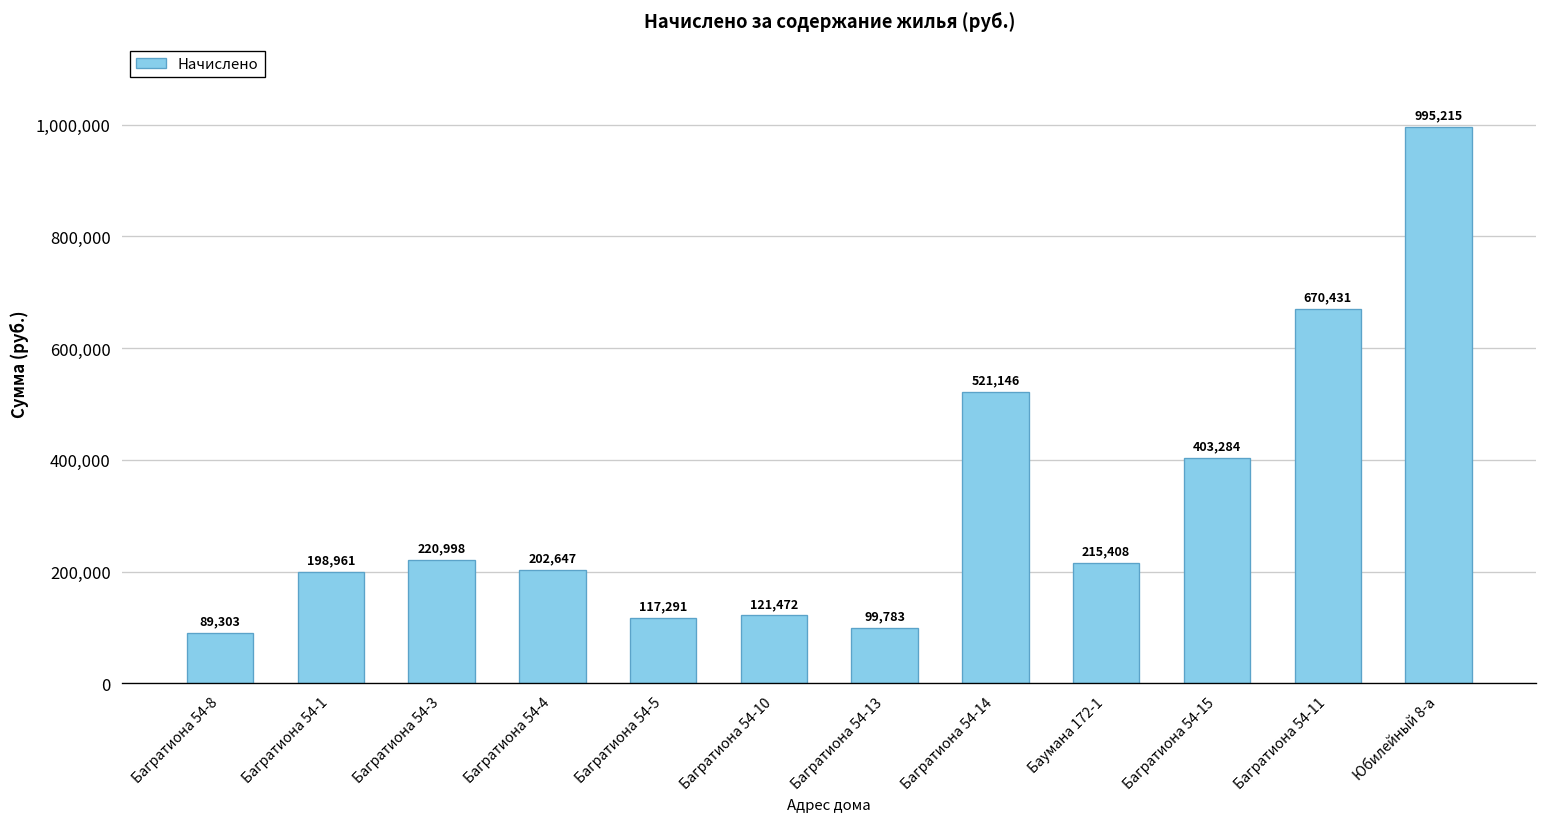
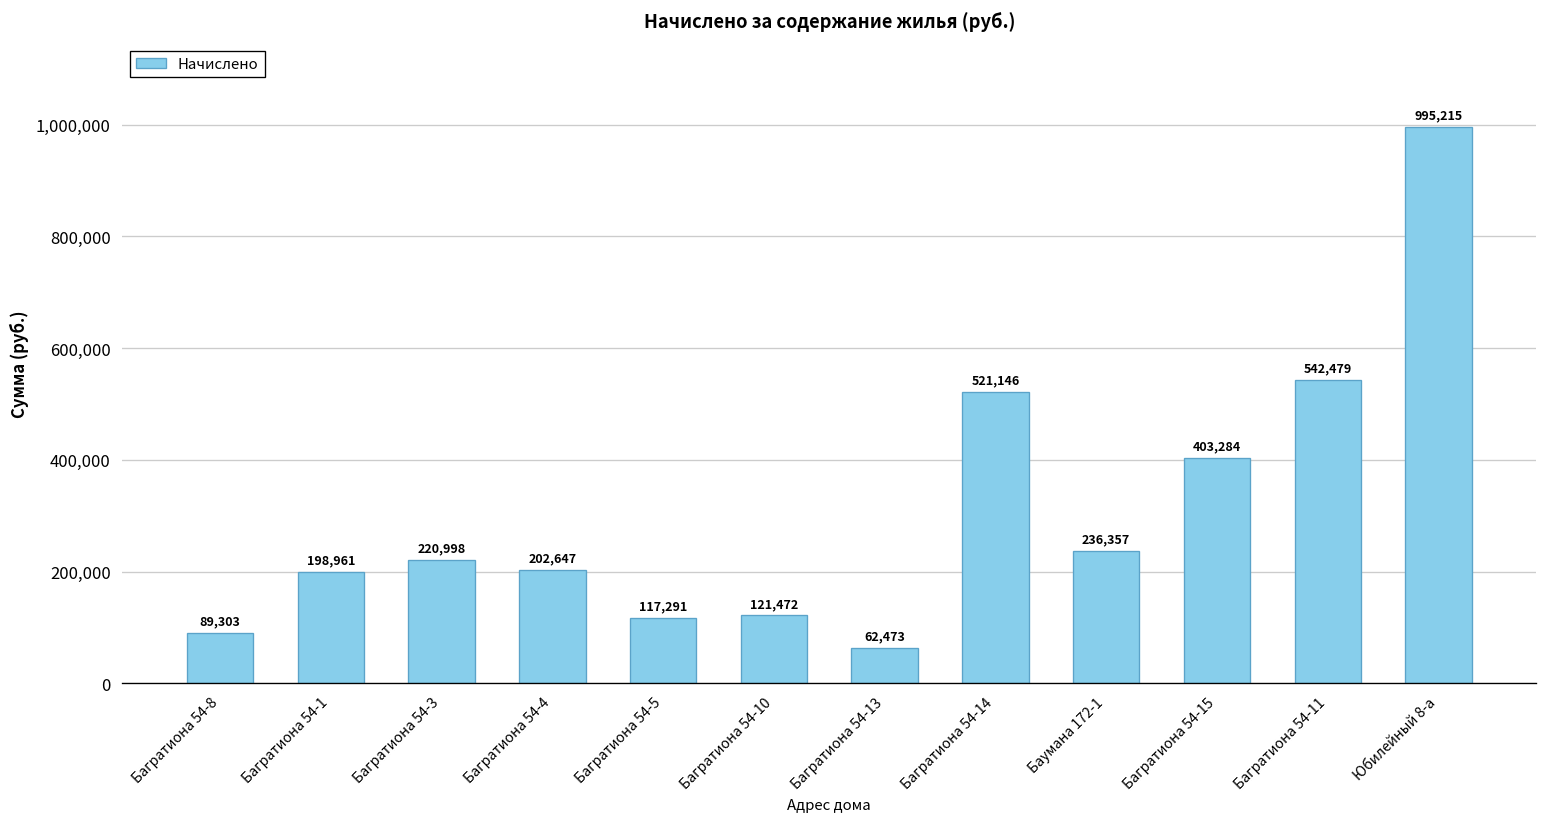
Багратиона 54-13: 99,783 -> 62,473
Баумана 172-1: 215,408 -> 236,357
Багратиона 54-11: 670,431 -> 542,479
